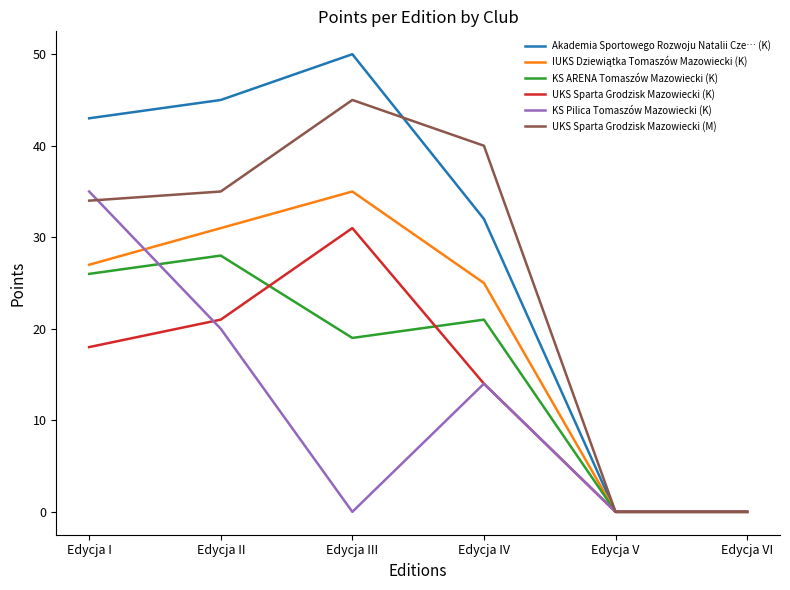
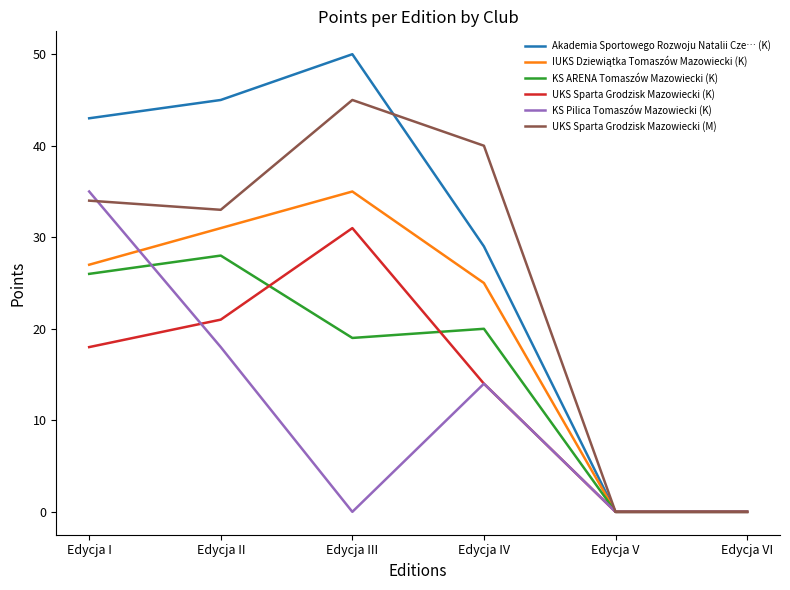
KS Pilica Tomaszów Mazowiecki (K), Edycja II: 20 -> 18
UKS Sparta Grodzisk Mazowiecki (M), Edycja II: 35 -> 33
Akademia Sportowego Rozwoju Natalii Cze… (K), Edycja IV: 32 -> 29
KS ARENA Tomaszów Mazowiecki (K), Edycja IV: 21 -> 20
